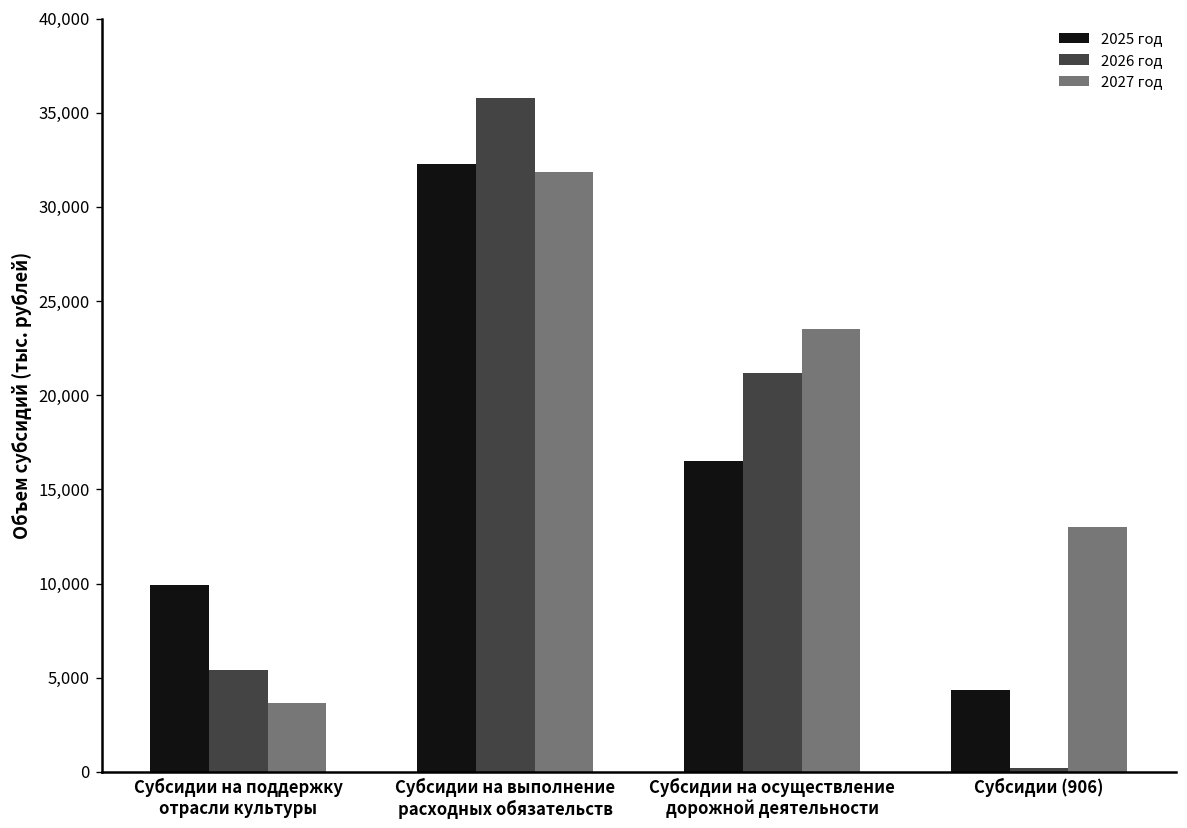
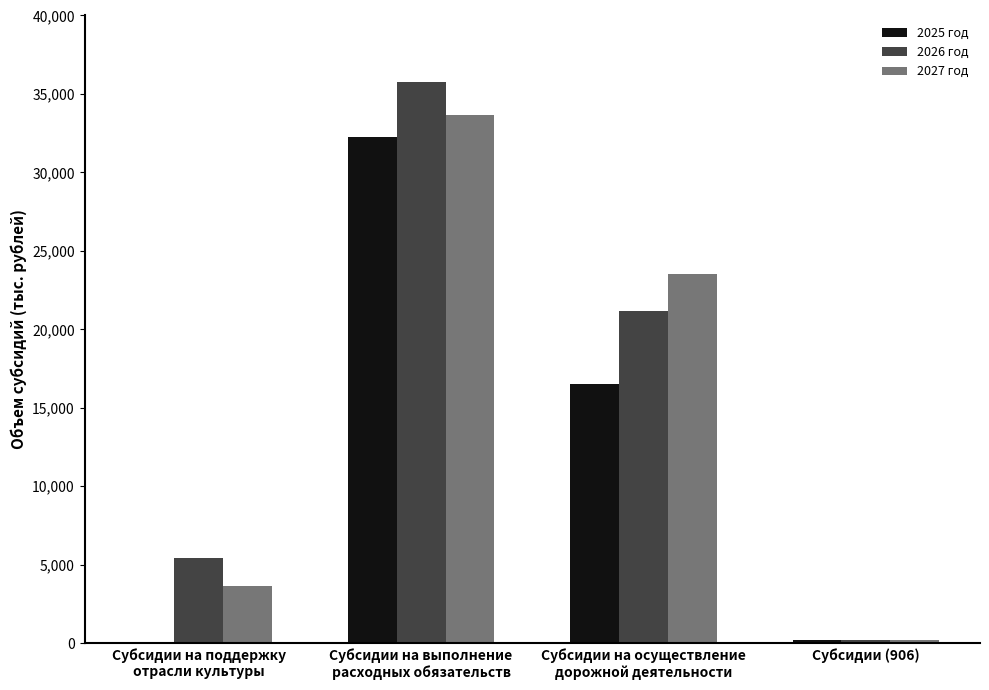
2025 год, Субсидии на поддержку отрасли культуры: 9,900 -> 0
2027 год, Субсидии на выполнение расходных обязательств: 31,800 -> 33,700
2025 год, Субсидии (906): 4,300 -> 200
2027 год, Субсидии (906): 13,000 -> 200
